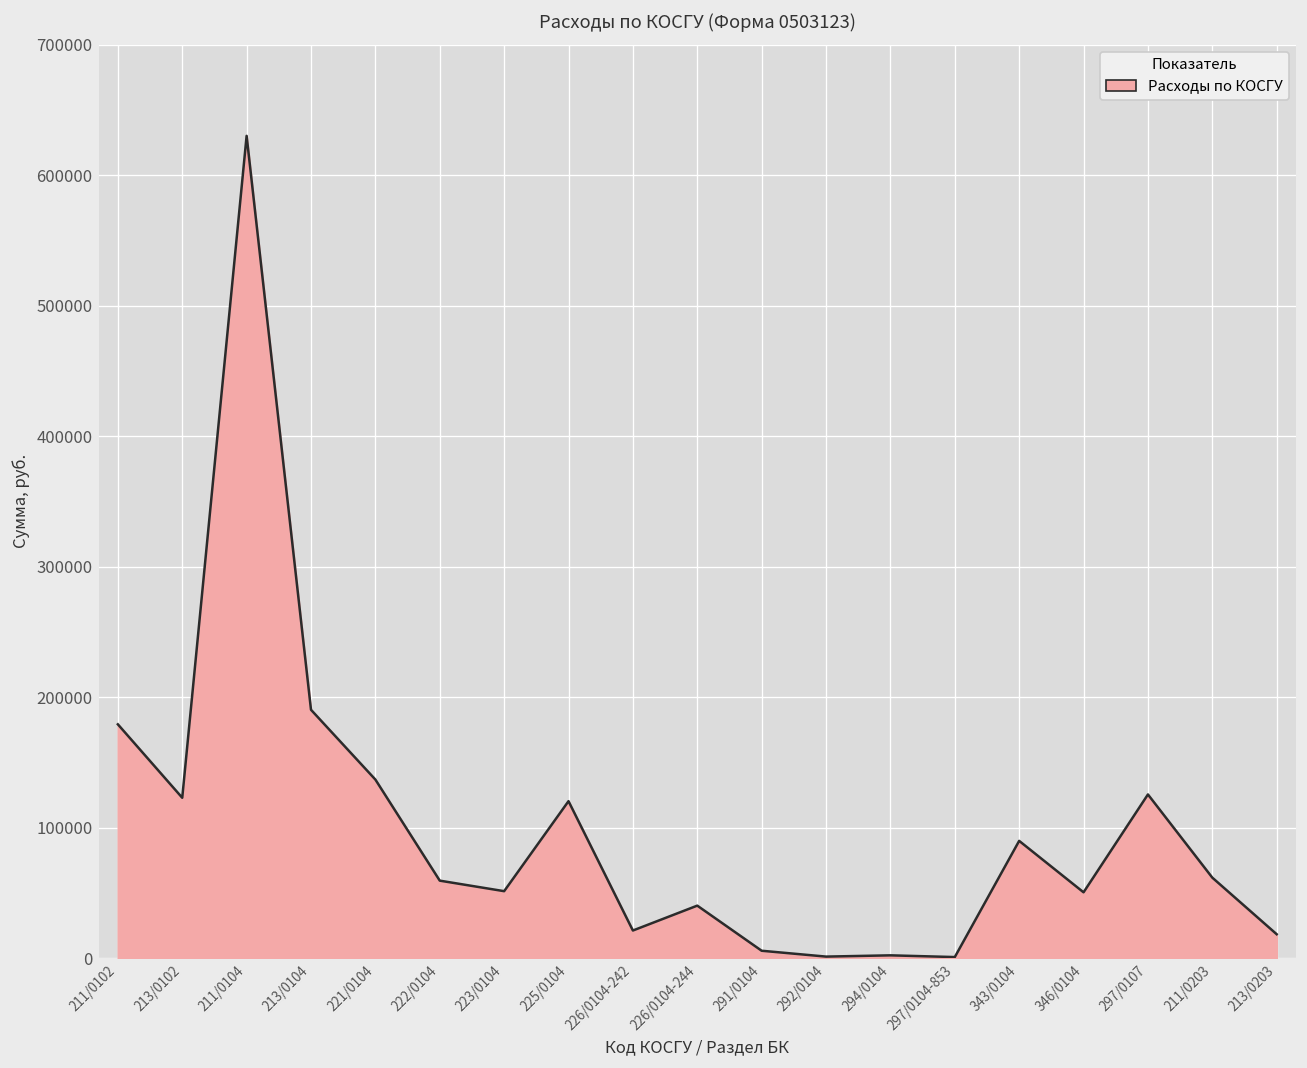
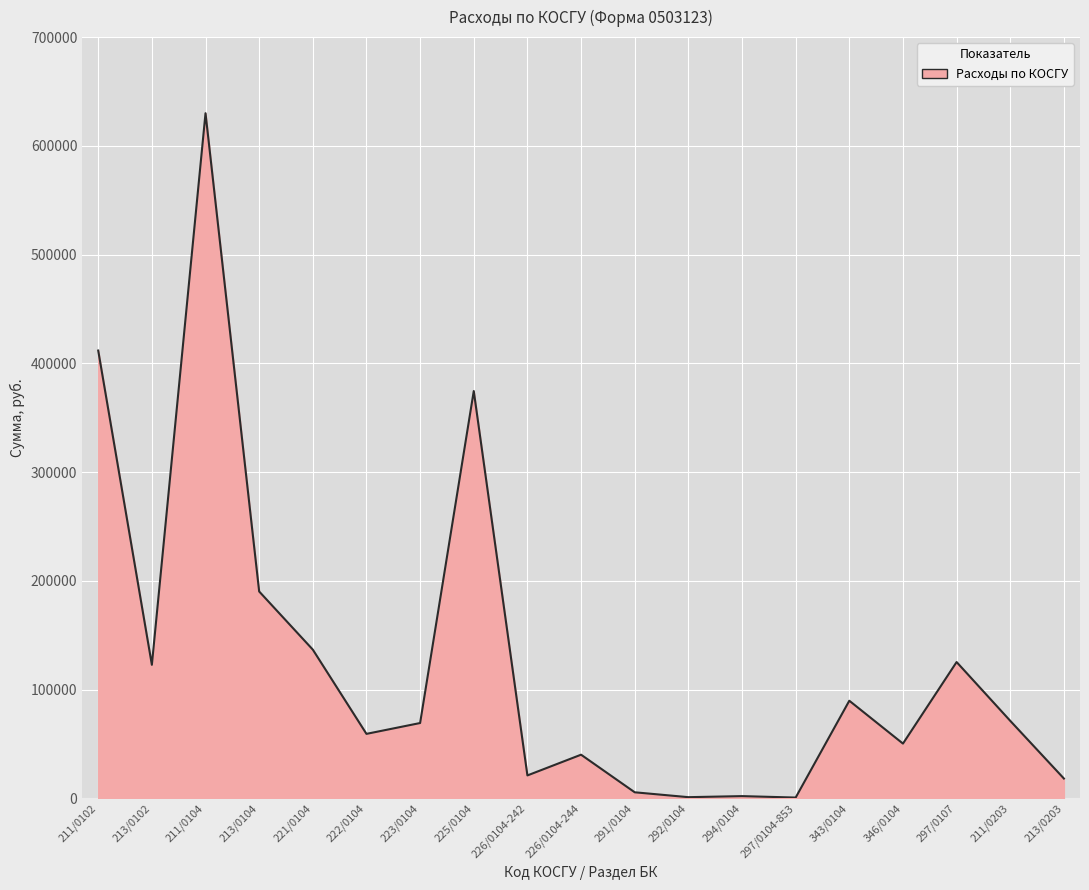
211/0102: 179000 -> 412000
223/0104: 51000 -> 69000
225/0104: 120000 -> 375000
211/0203: 62000 -> 71000
